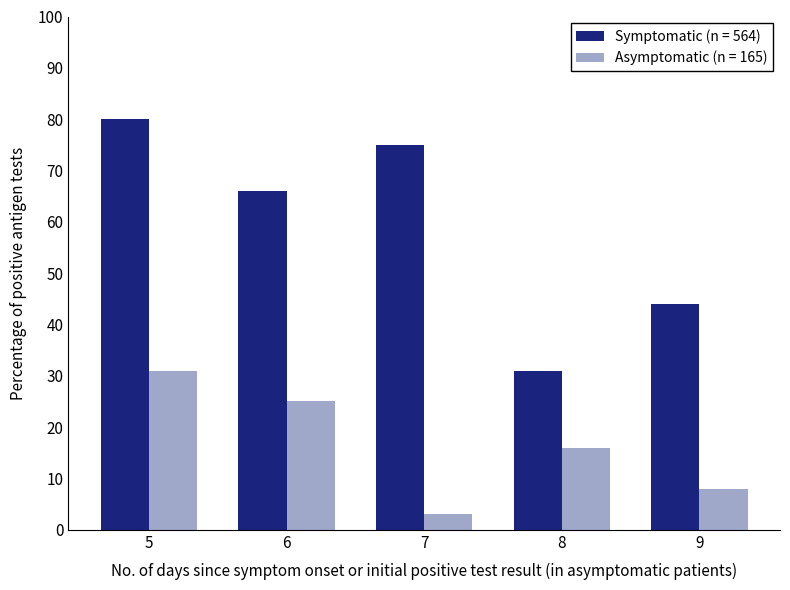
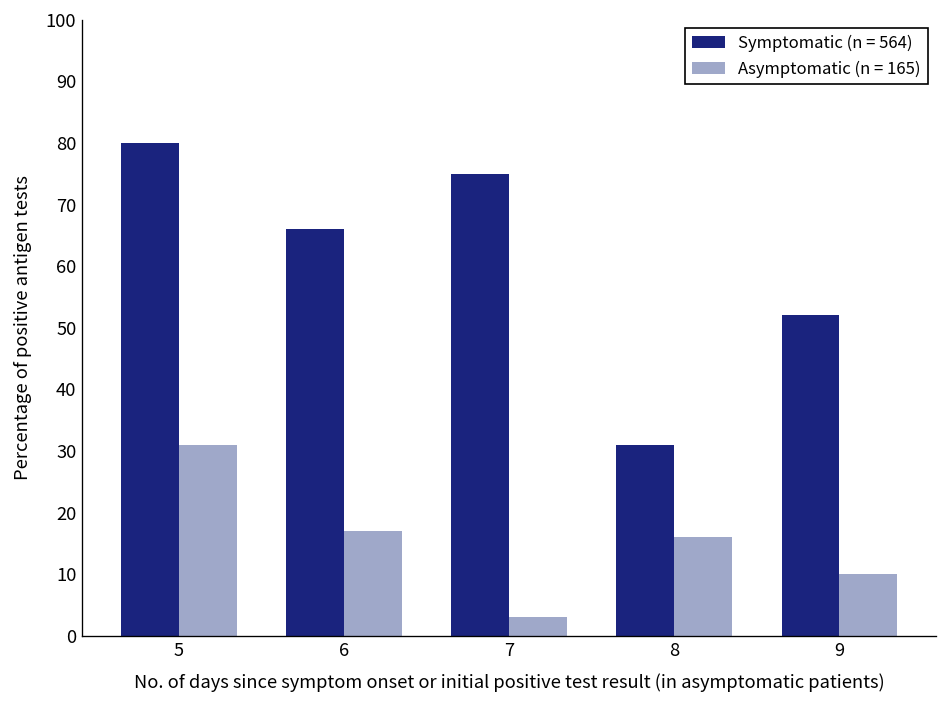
Asymptomatic (n = 165), 6: 25 -> 17
Symptomatic (n = 564), 9: 44 -> 52
Asymptomatic (n = 165), 9: 8 -> 10
